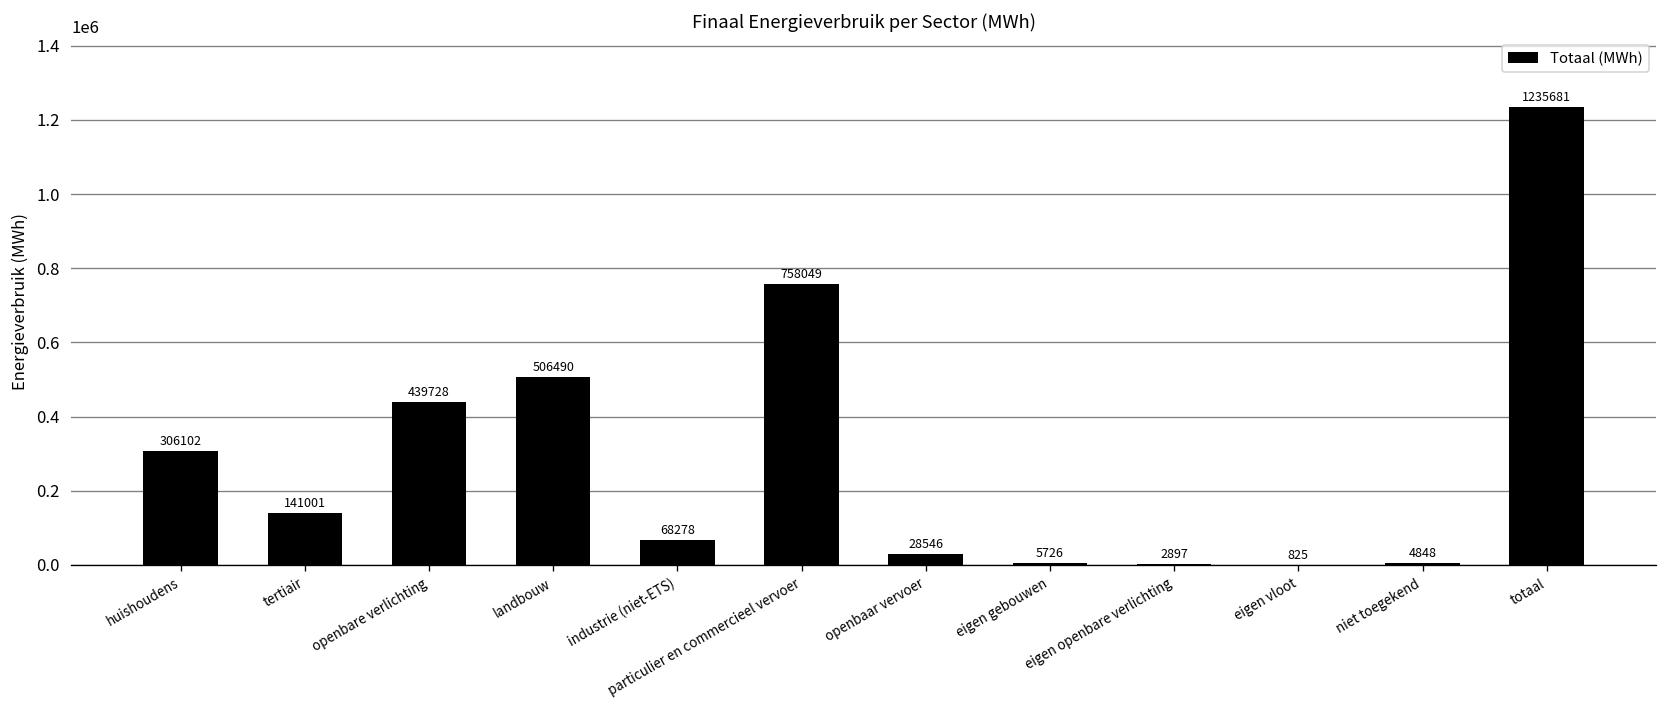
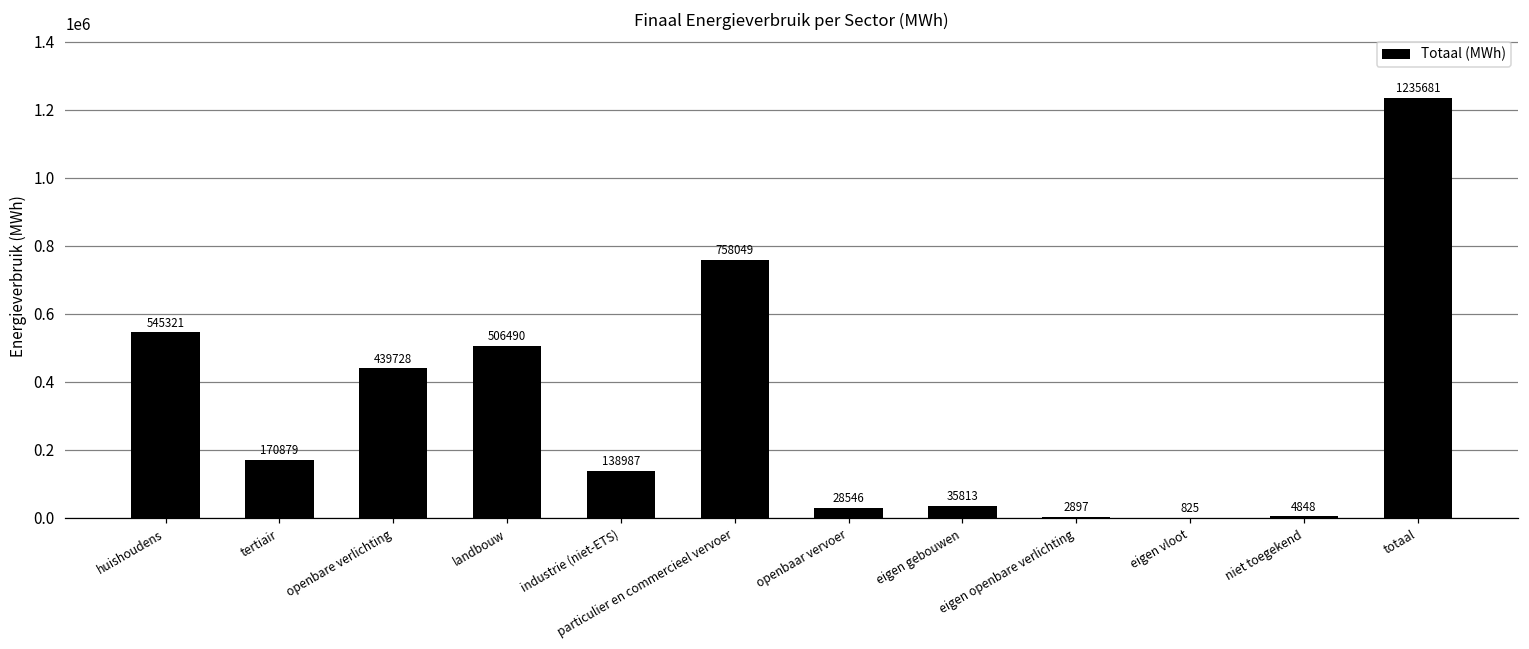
huishoudens: 306102 -> 545321
tertiair: 141001 -> 170879
industrie (niet-ETS): 68278 -> 138987
eigen gebouwen: 5726 -> 35813
